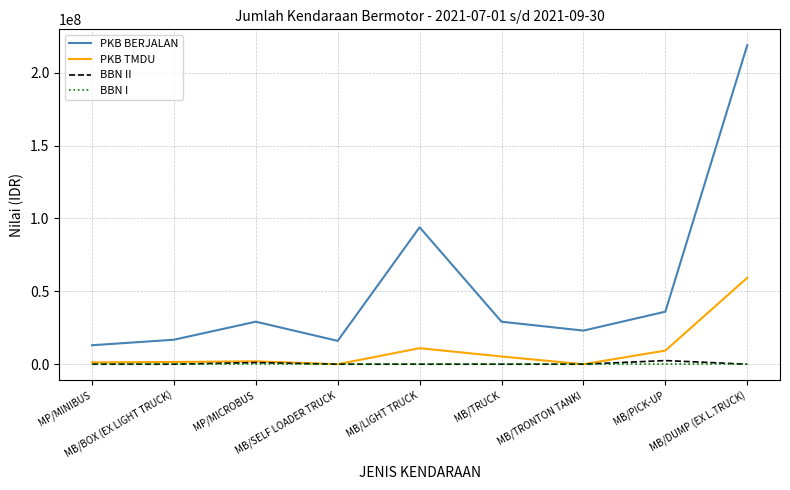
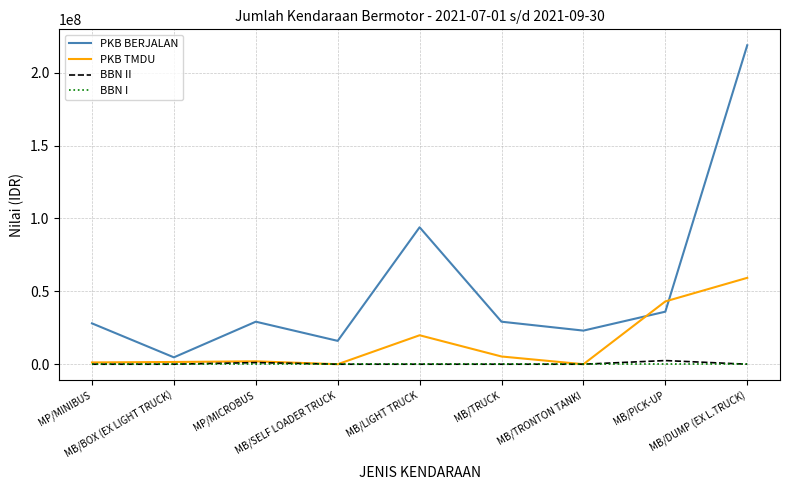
PKB BERJALAN, MP/MINIBUS: 13000000 -> 28000000
PKB BERJALAN, MB/BOX (EX LIGHT TRUCK): 17000000 -> 5000000
PKB TMDU, MB/LIGHT TRUCK: 11000000 -> 20000000
PKB TMDU, MB/PICK-UP: 9000000 -> 43000000
